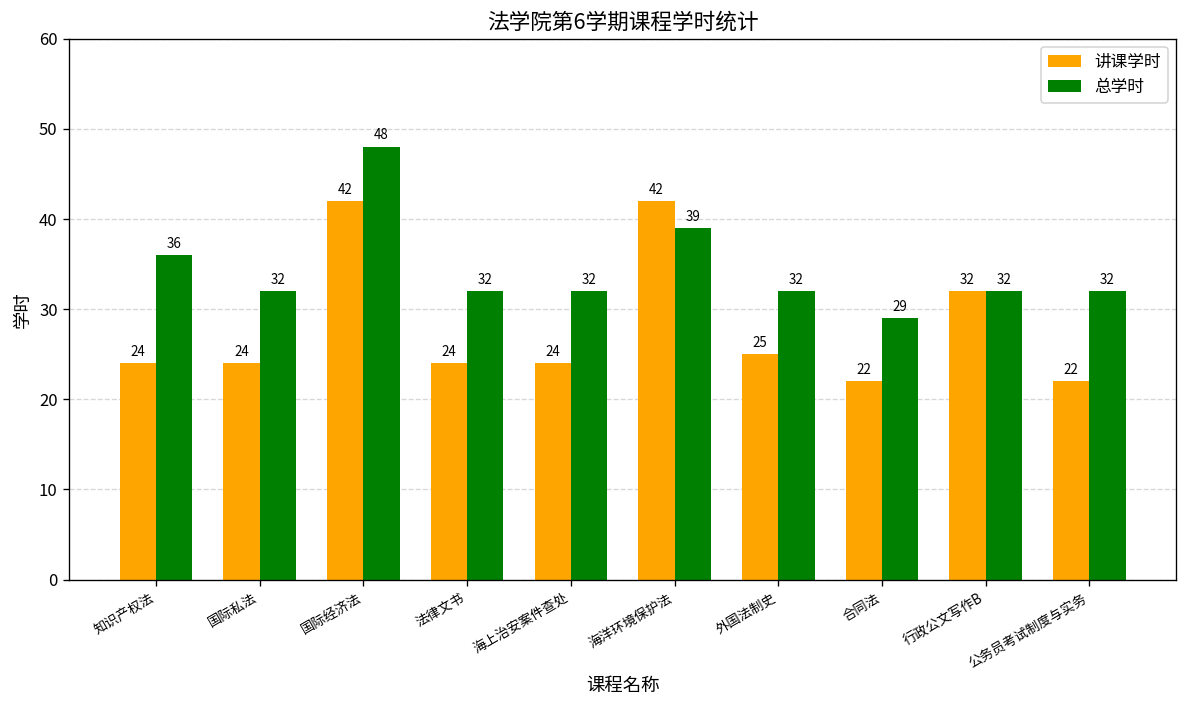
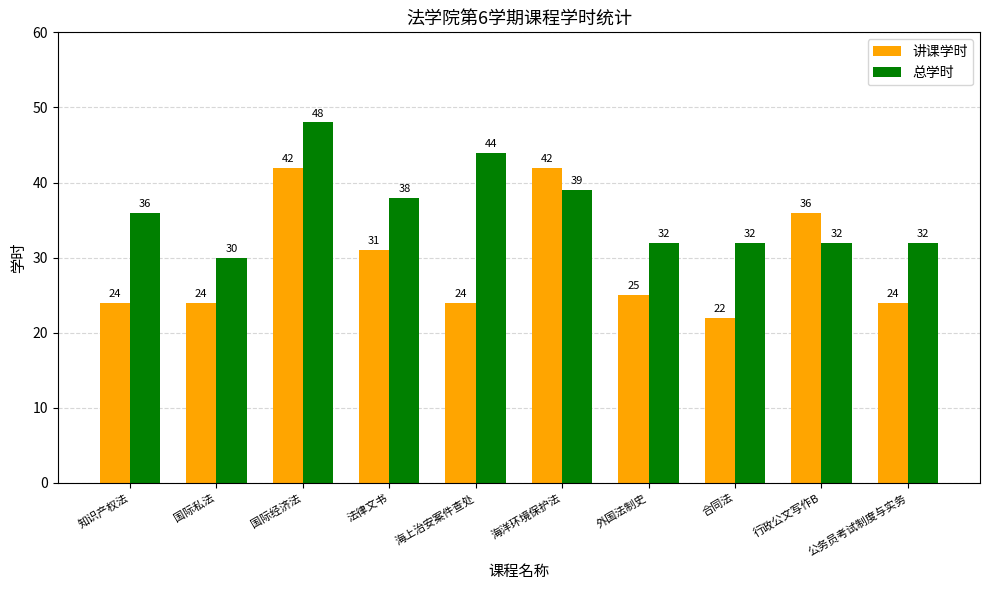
总学时, 国际私法: 32 -> 30
讲课学时, 法律文书: 24 -> 31
总学时, 法律文书: 32 -> 38
总学时, 海上治安案件查处: 32 -> 44
总学时, 合同法: 29 -> 32
讲课学时, 行政公文写作B: 32 -> 36
讲课学时, 公务员考试制度与实务: 22 -> 24
